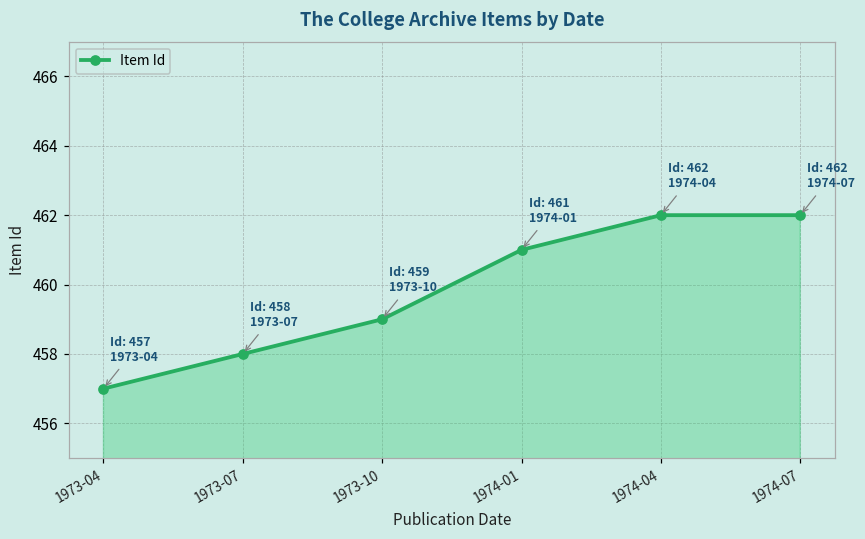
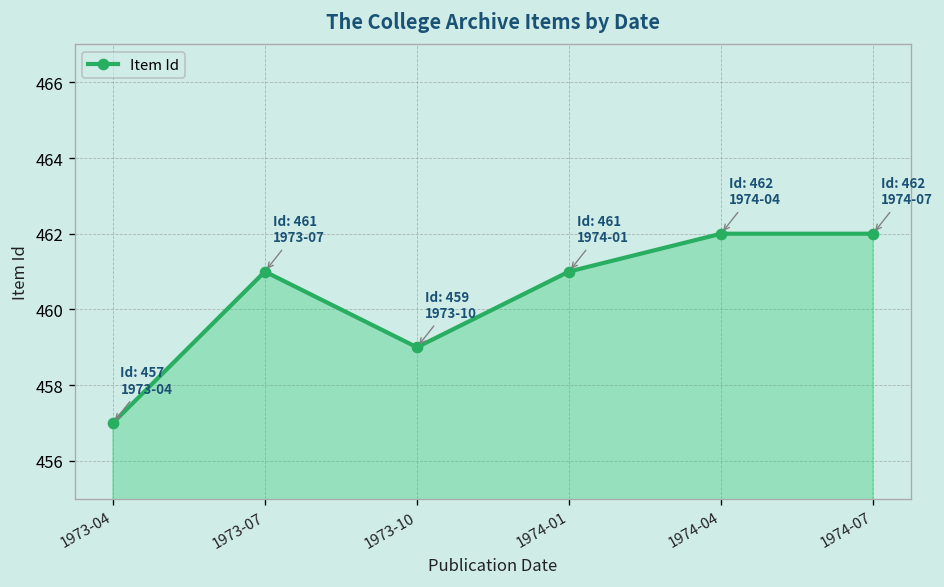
1973-07: 458 -> 461
